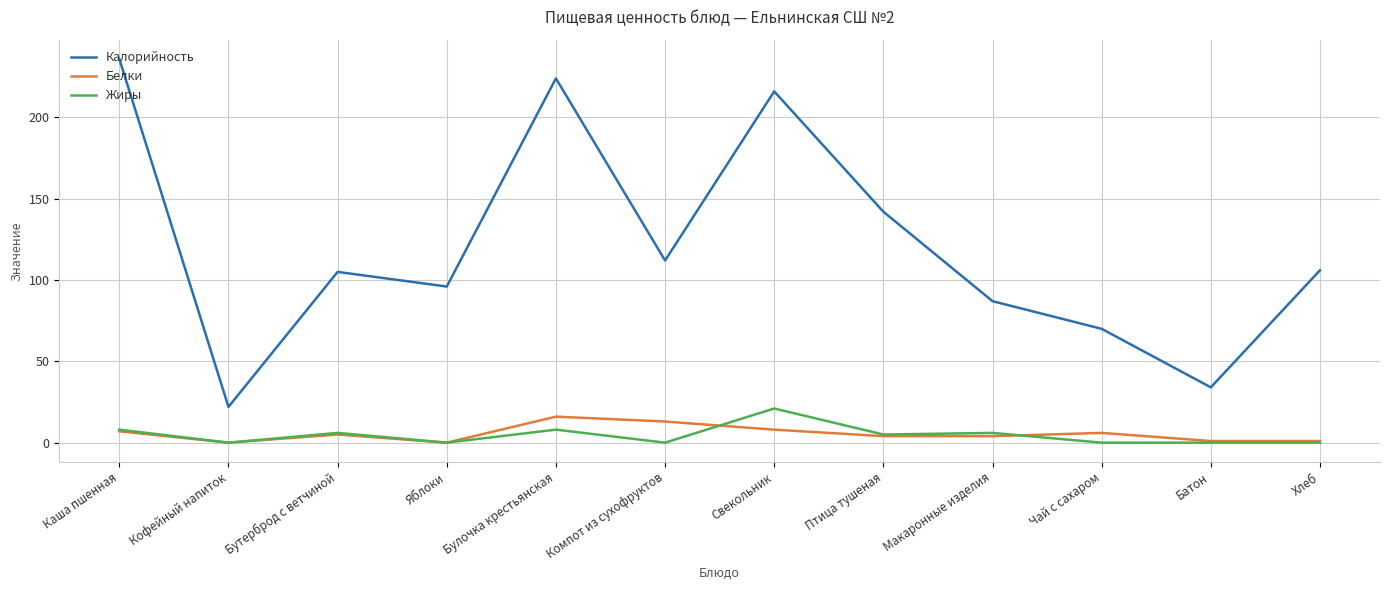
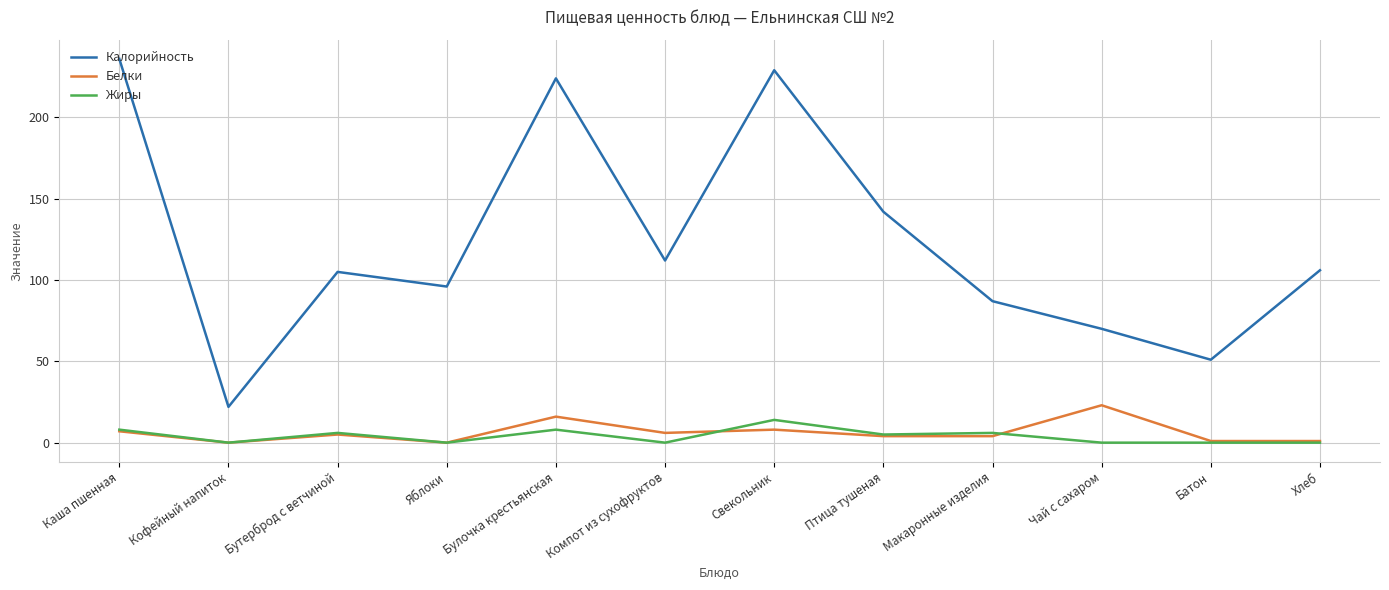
Белки, Компот из сухофруктов: 13 -> 6
Калорийность, Свекольник: 216 -> 229
Жиры, Свекольник: 21 -> 14
Белки, Чай с сахаром: 6 -> 23
Калорийность, Батон: 34 -> 51
